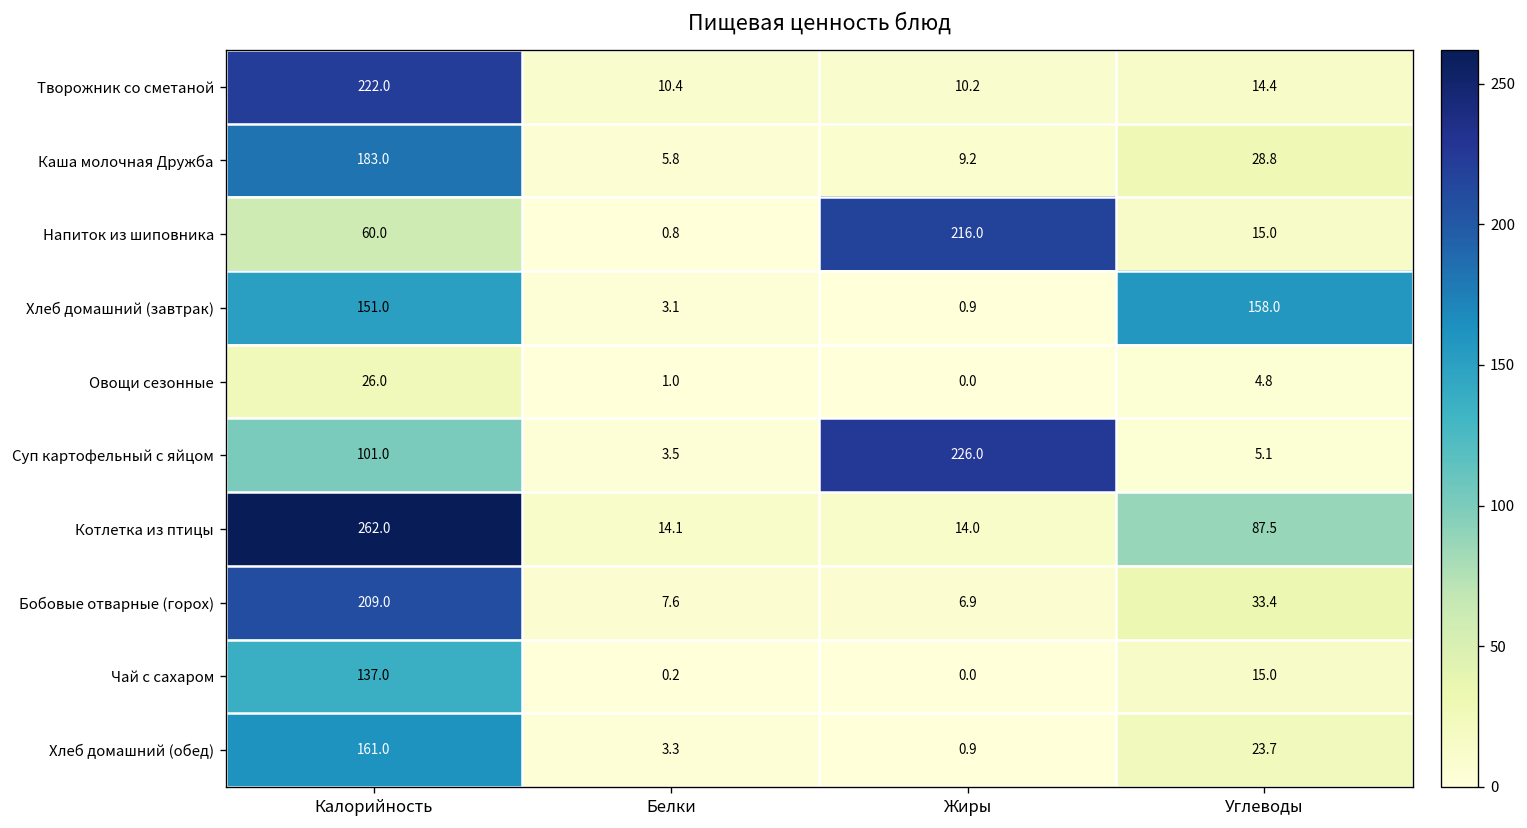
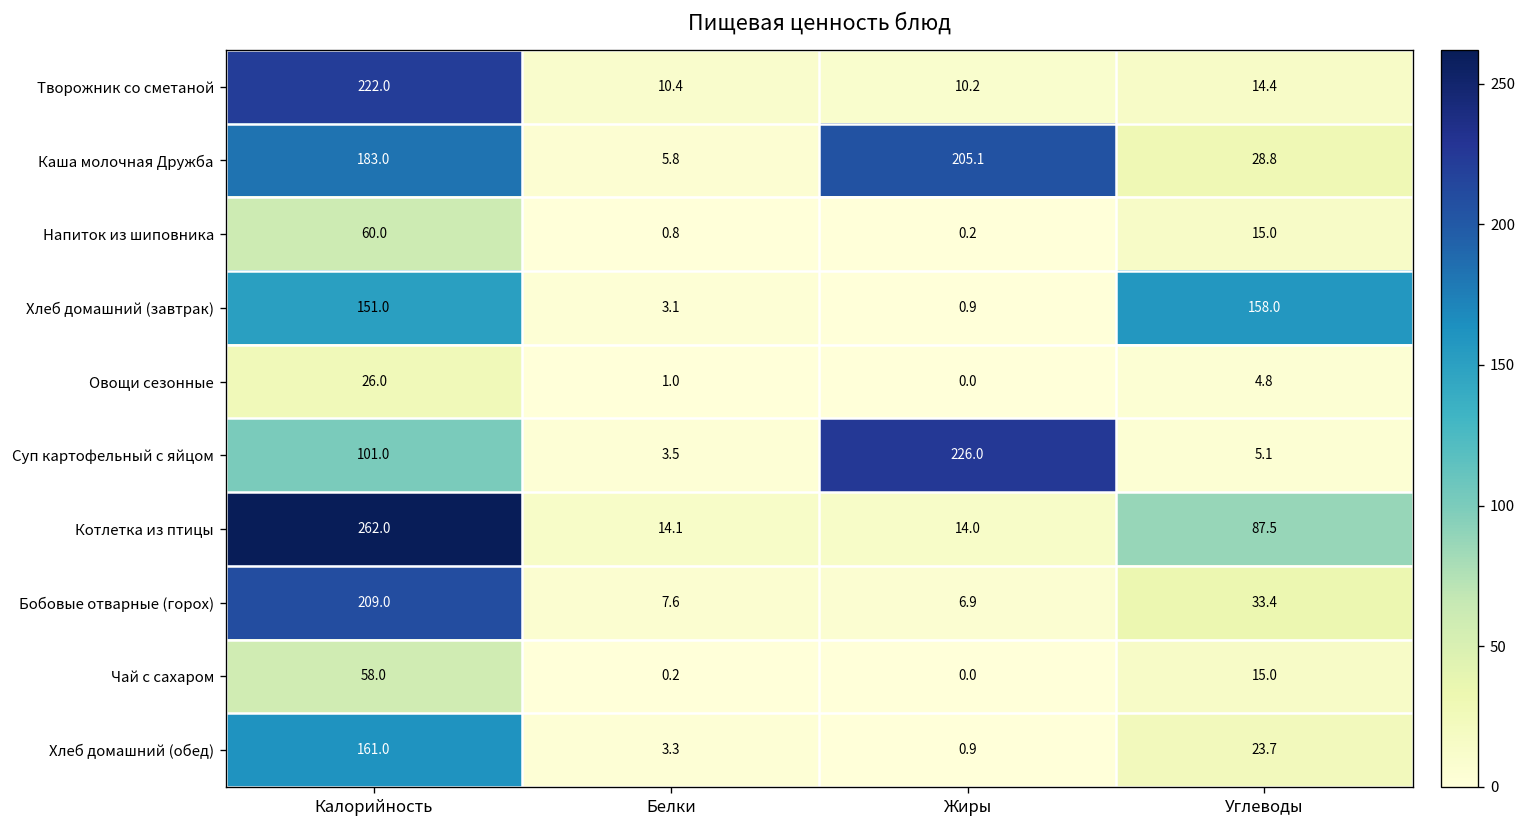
Каша молочная Дружба, Жиры: 9.2 -> 205.1
Напиток из шиповника, Жиры: 216.0 -> 0.2
Чай с сахаром, Калорийность: 137.0 -> 58.0
